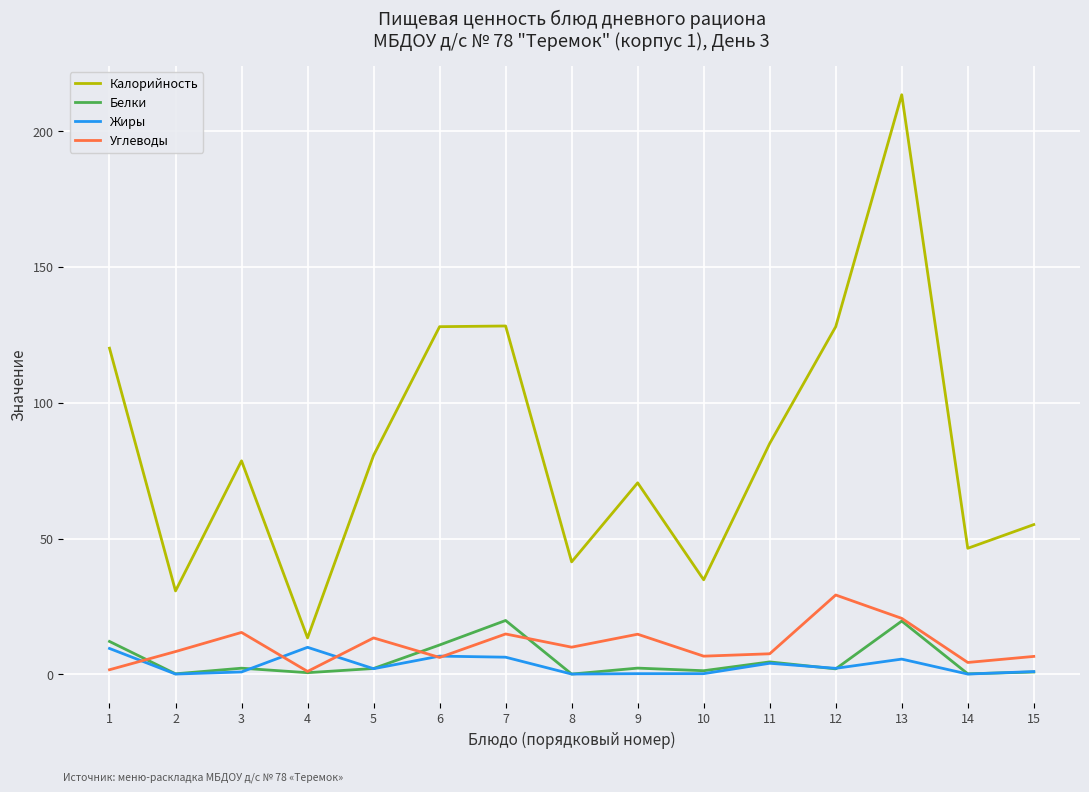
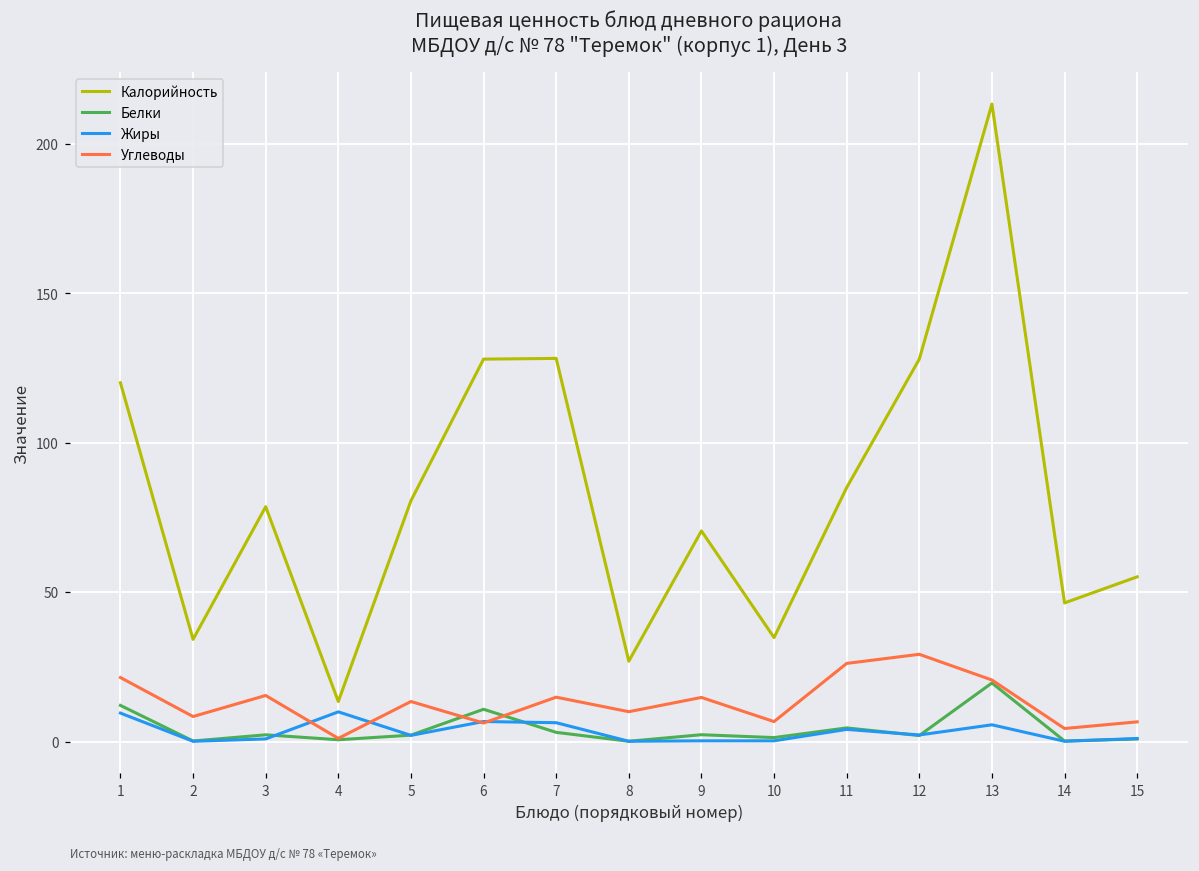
Углеводы, 1: 2 -> 21
Калорийность, 2: 31 -> 34
Белки, 7: 20 -> 3
Калорийность, 8: 41 -> 27
Углеводы, 11: 8 -> 26
